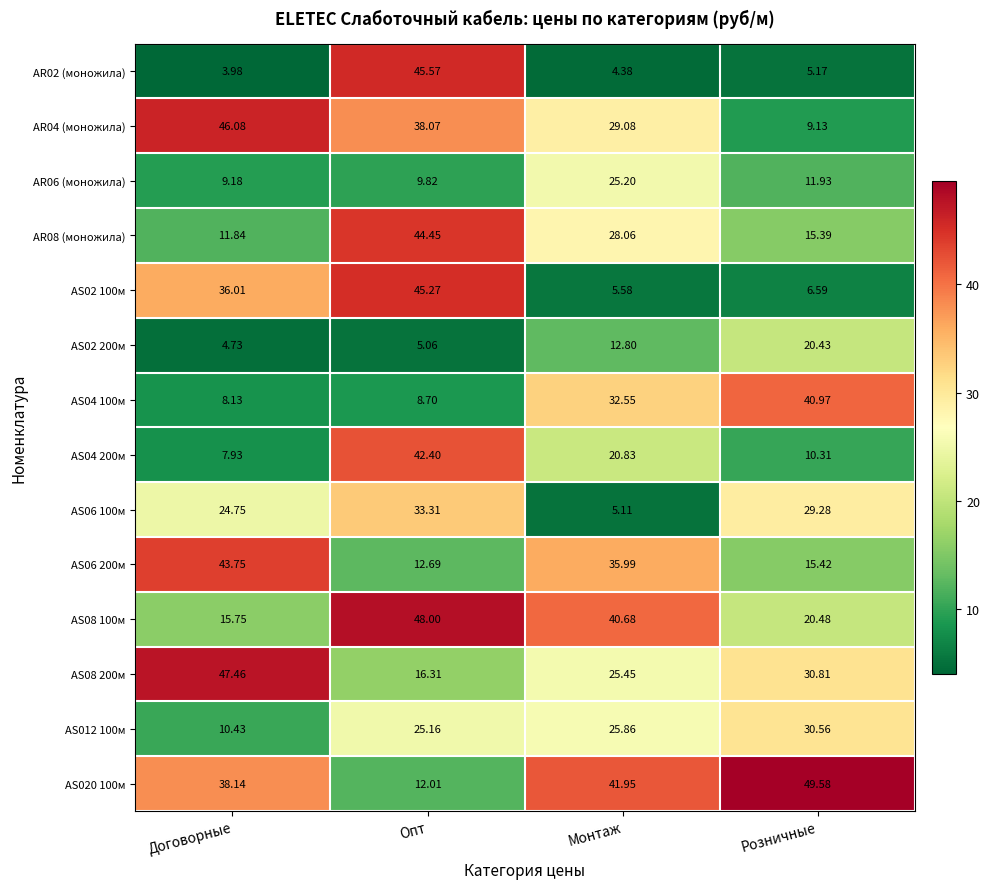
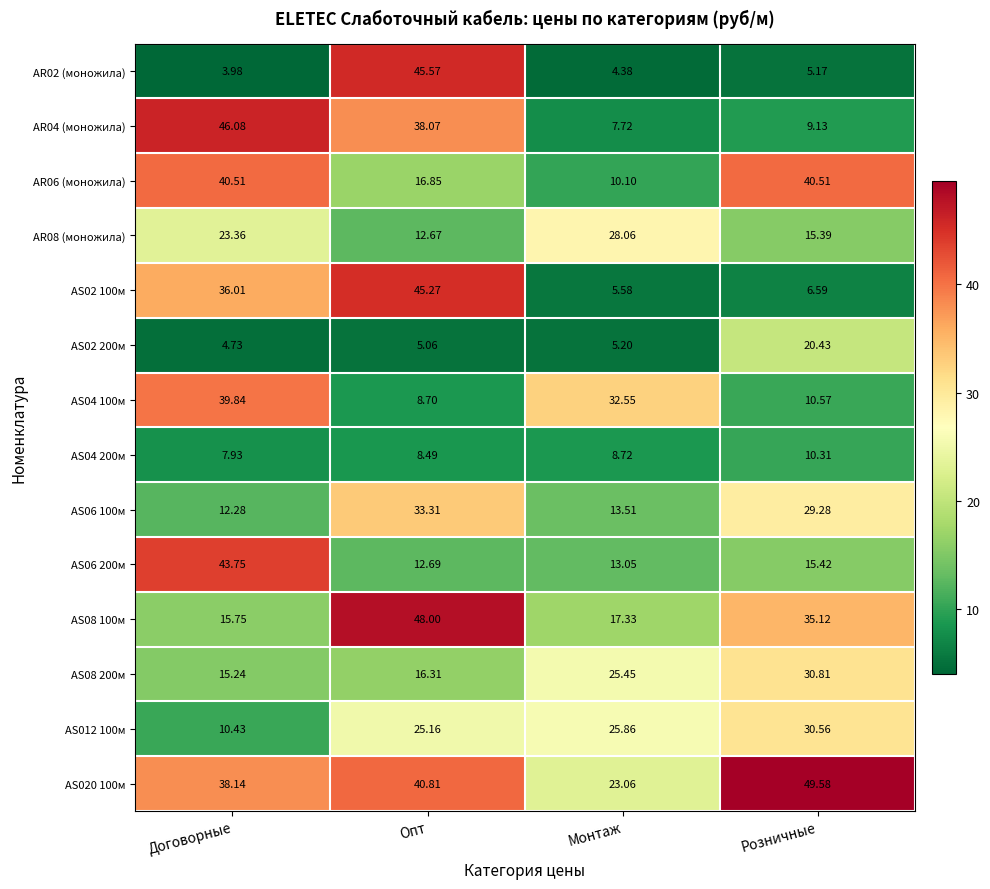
AR04 (моножила), Монтаж: 29.08 -> 7.72
AR06 (моножила), Договорные: 9.18 -> 40.51
AR06 (моножила), Опт: 9.82 -> 16.85
AR06 (моножила), Монтаж: 25.20 -> 10.10
AR06 (моножила), Розничные: 11.93 -> 40.51
AR08 (моножила), Договорные: 11.84 -> 23.36
AR08 (моножила), Опт: 44.45 -> 12.67
AS02 200м, Монтаж: 12.80 -> 5.20
AS04 100м, Договорные: 8.13 -> 39.84
AS04 100м, Розничные: 40.97 -> 10.57
AS04 200м, Опт: 42.40 -> 8.49
AS04 200м, Монтаж: 20.83 -> 8.72
AS06 100м, Договорные: 24.75 -> 12.28
AS06 100м, Монтаж: 5.11 -> 13.51
AS06 200м, Монтаж: 35.99 -> 13.05
AS08 100м, Монтаж: 40.68 -> 17.33
AS08 100м, Розничные: 20.48 -> 35.12
AS08 200м, Договорные: 47.46 -> 15.24
AS020 100м, Опт: 12.01 -> 40.81
AS020 100м, Монтаж: 41.95 -> 23.06
